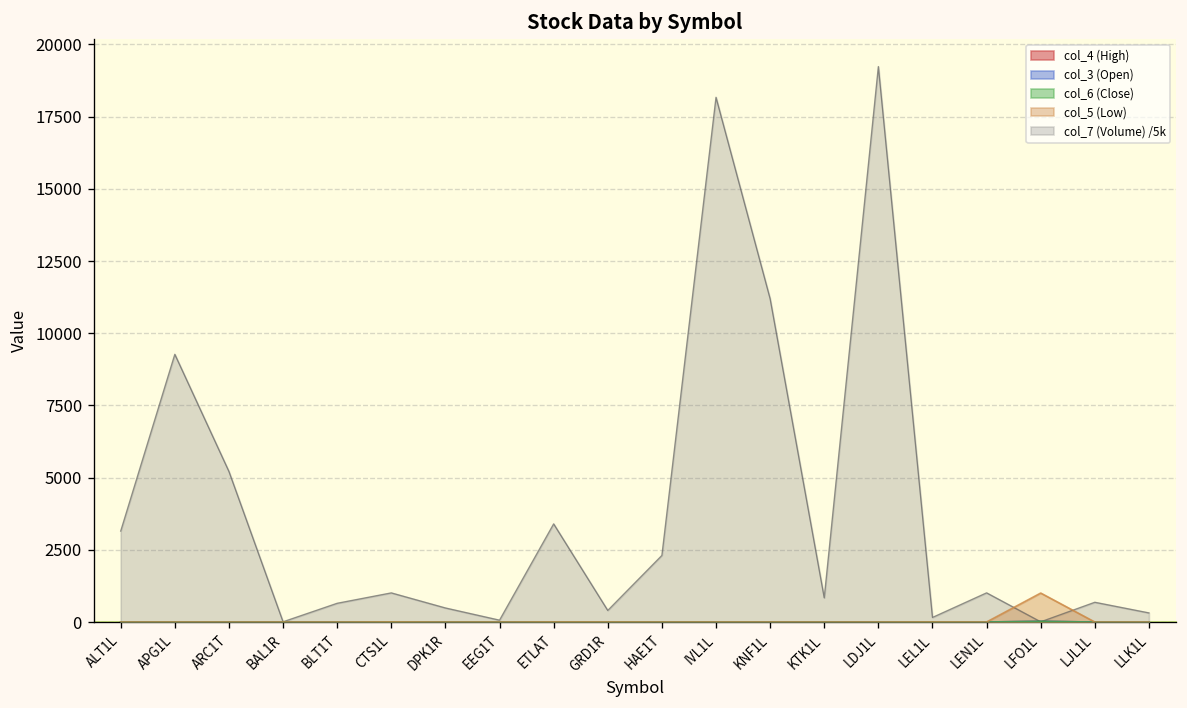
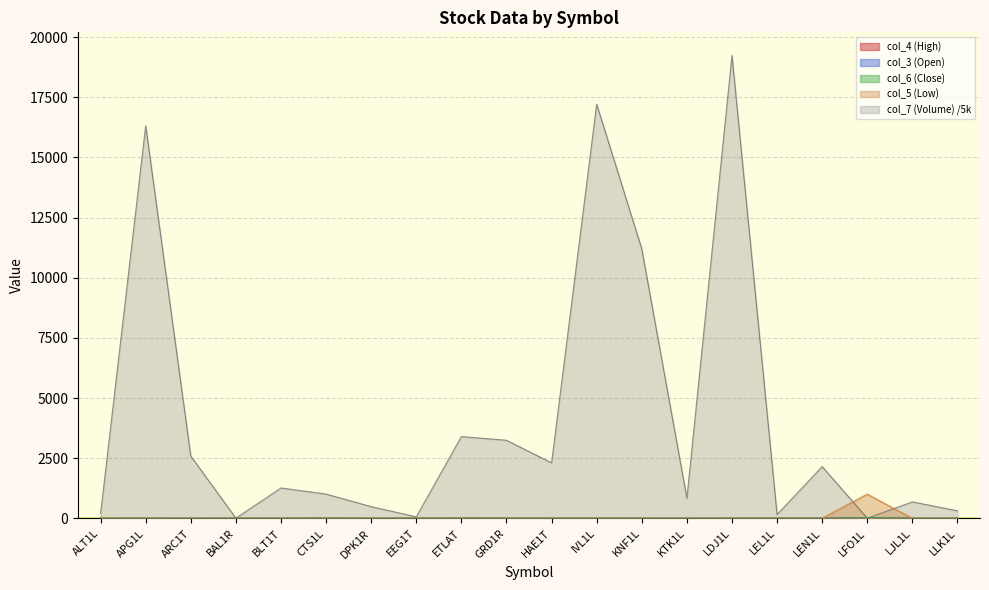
col_7 (Volume) /5k, ALT1L: 3200 -> 200
col_7 (Volume) /5k, APG1L: 9300 -> 16300
col_7 (Volume) /5k, ARC1T: 5200 -> 2600
col_7 (Volume) /5k, BLT1T: 700 -> 1300
col_7 (Volume) /5k, GRD1R: 400 -> 3200
col_7 (Volume) /5k, IVL1L: 18200 -> 17200
col_7 (Volume) /5k, LEN1L: 1000 -> 2200
